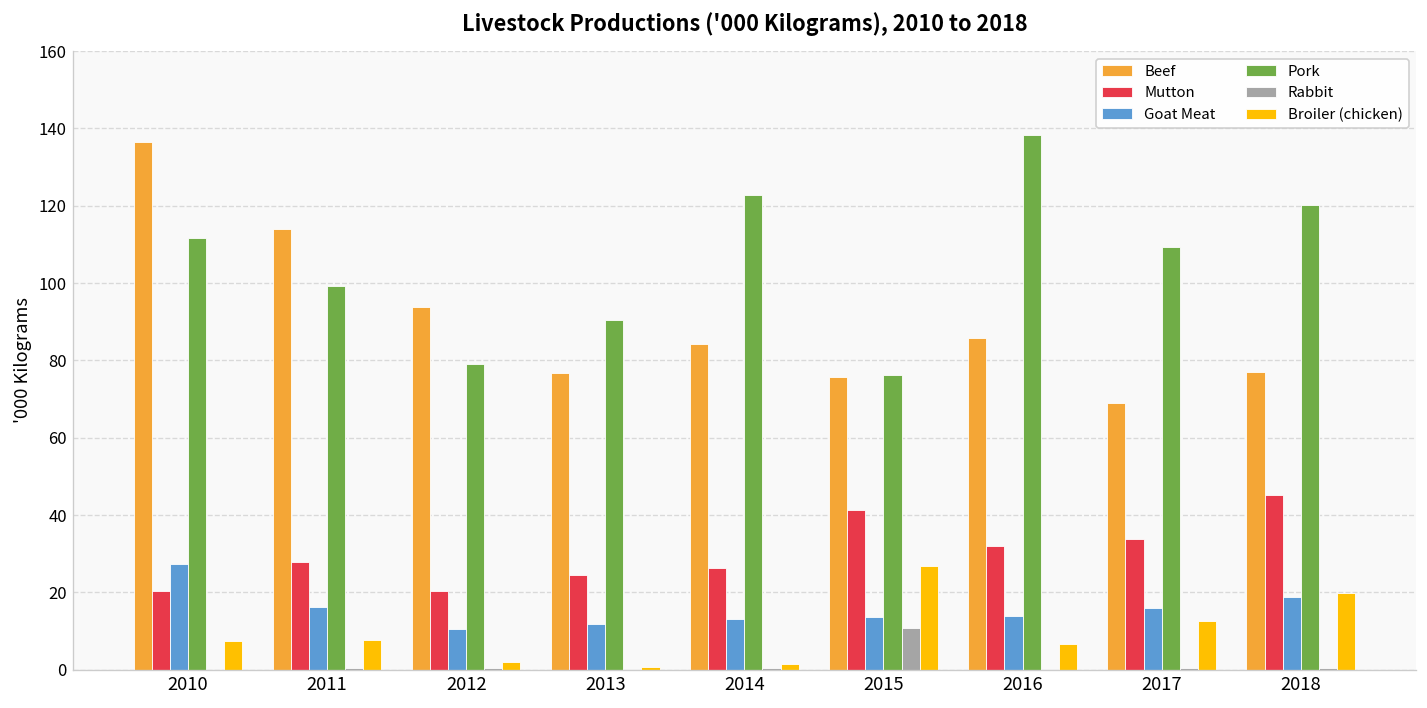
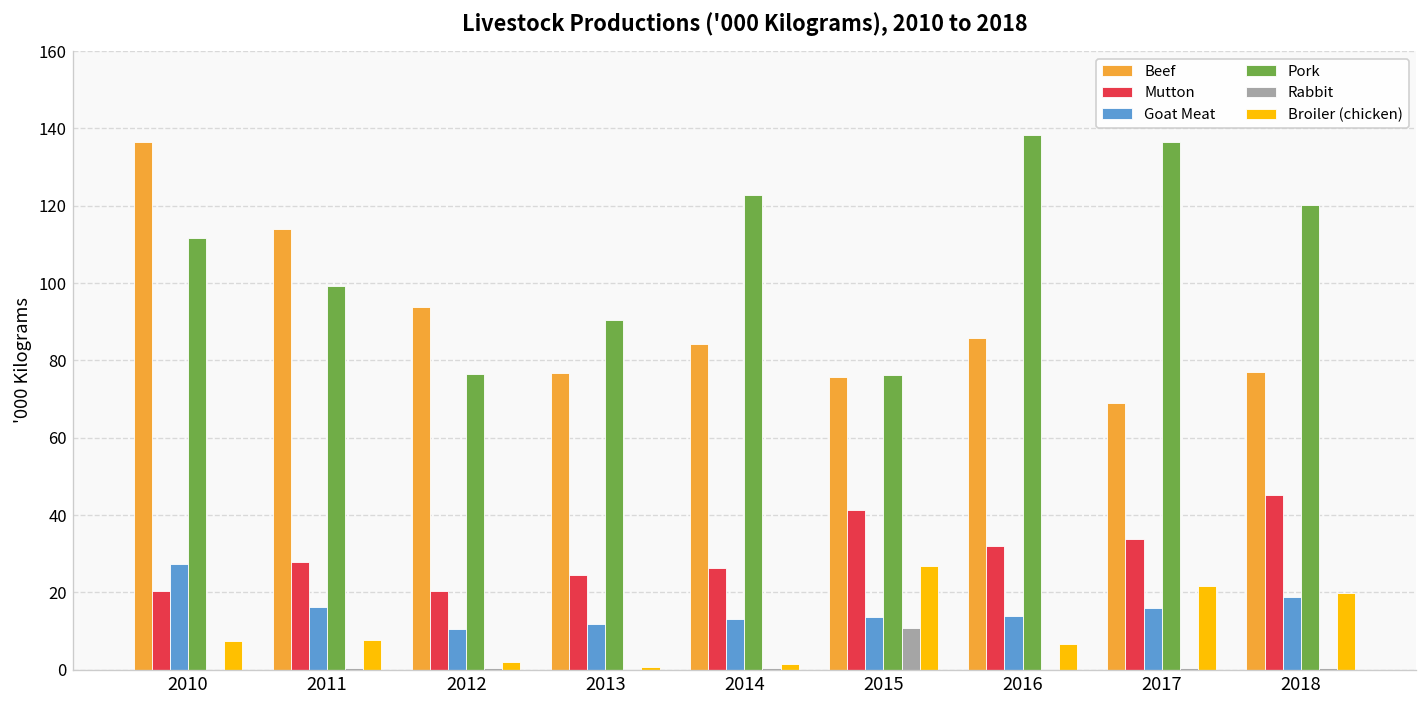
Pork, 2012: 79 -> 76
Pork, 2017: 109 -> 136
Broiler (chicken), 2017: 13 -> 22
